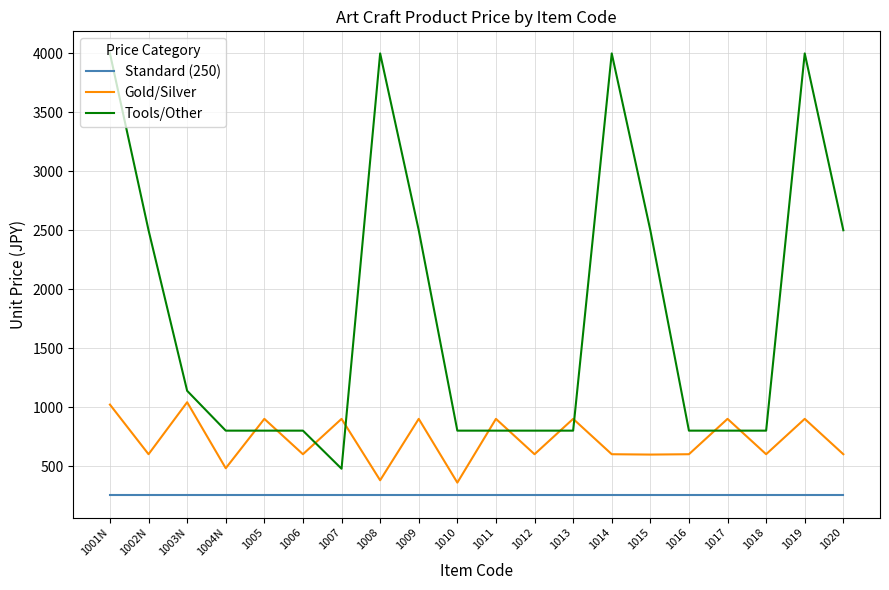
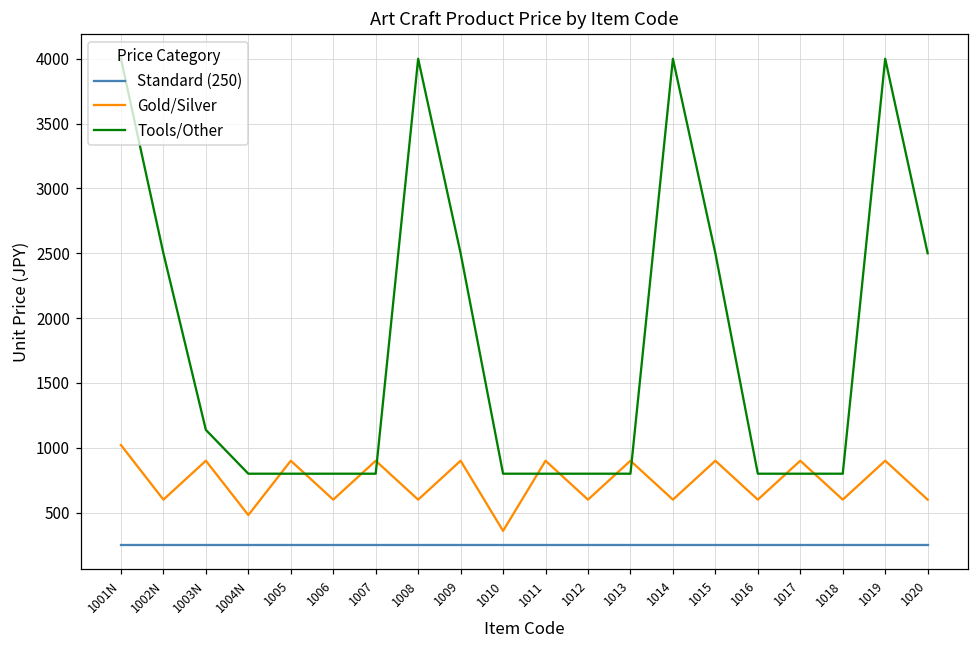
Gold/Silver, 1003N: 1040 -> 900
Tools/Other, 1007: 480 -> 800
Gold/Silver, 1008: 380 -> 600
Gold/Silver, 1015: 600 -> 900
